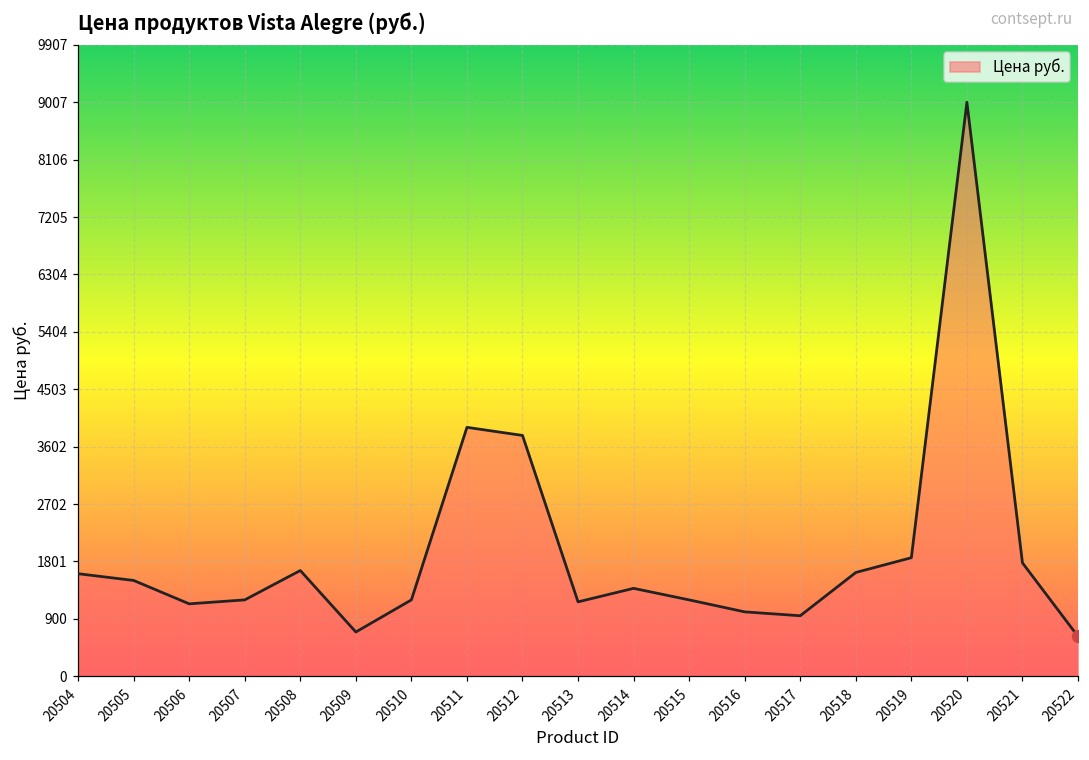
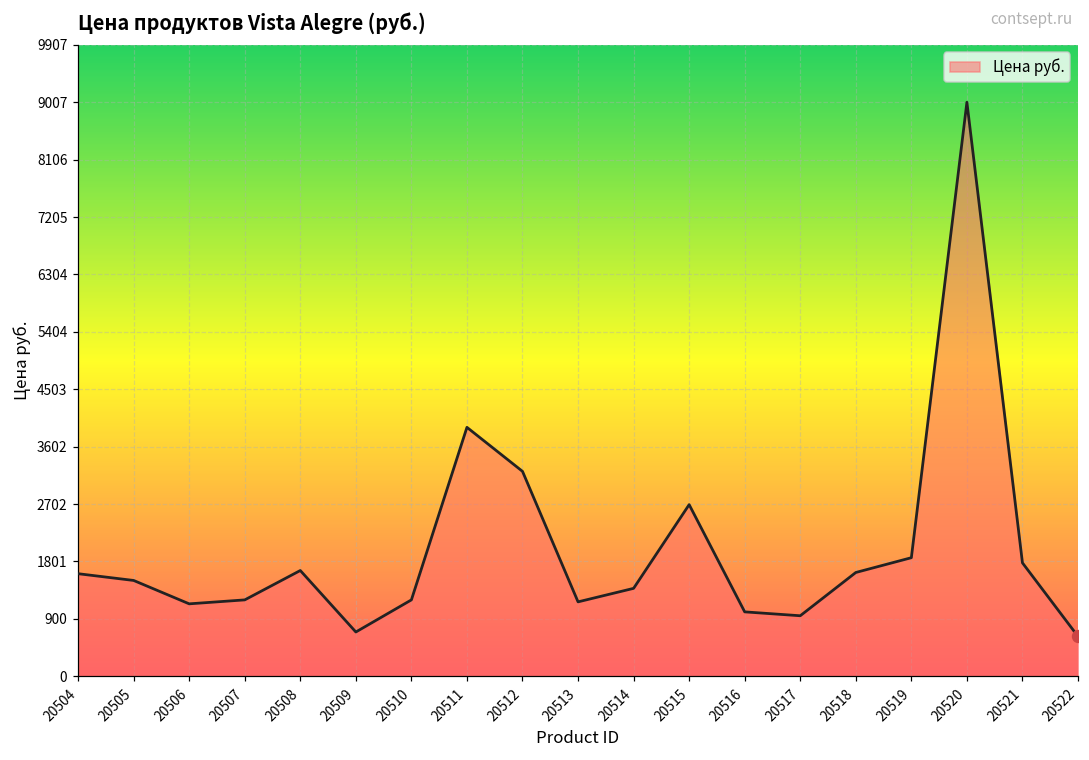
Цена руб., 20512: 3800 -> 3200
Цена руб., 20515: 1200 -> 2700
